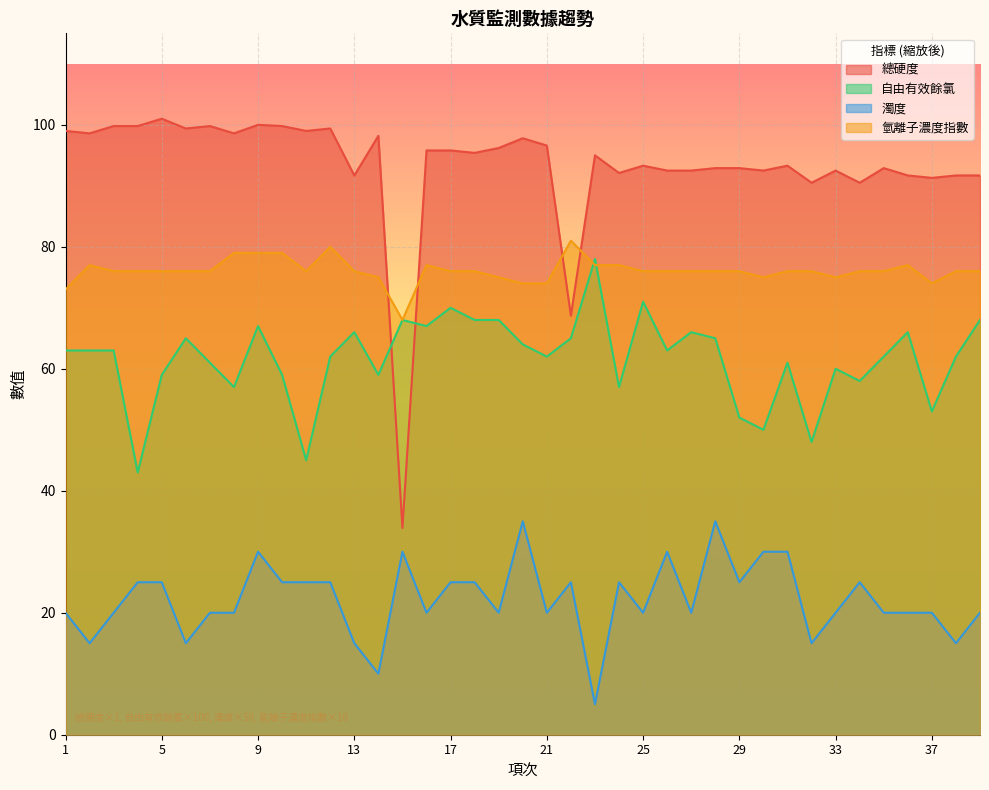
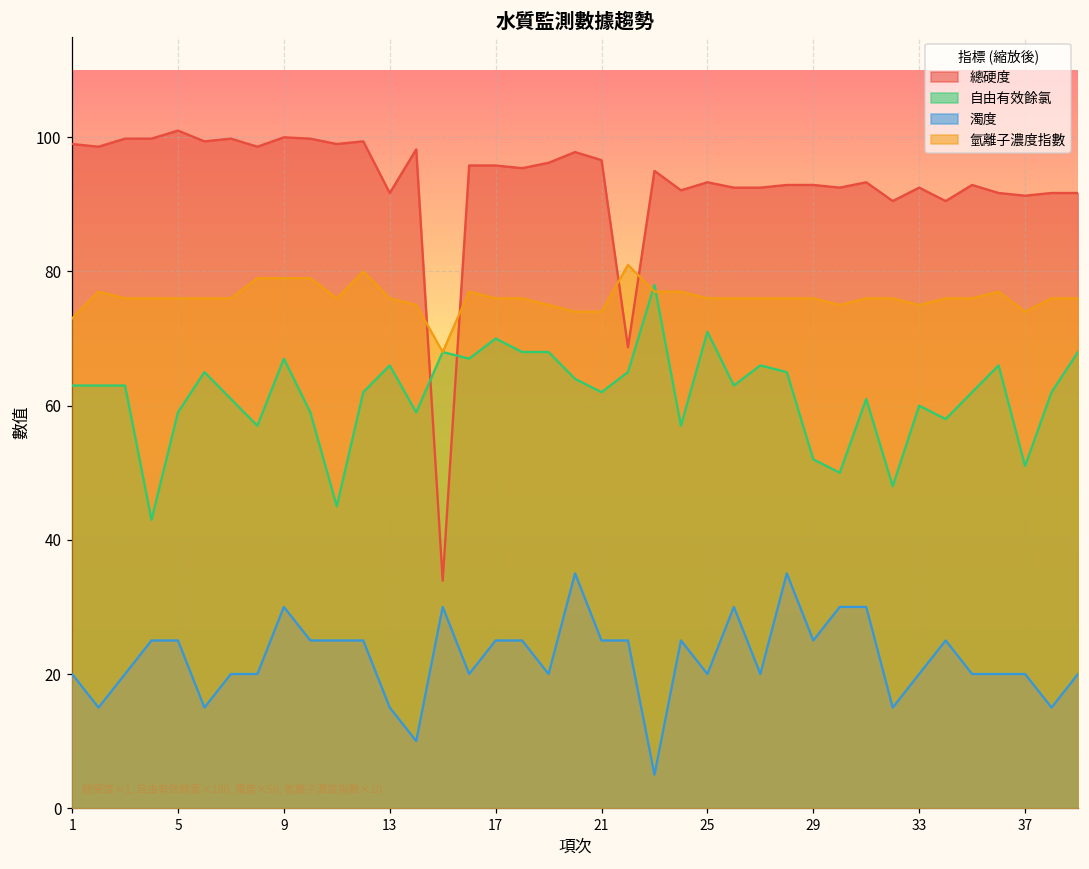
濁度, 21: 20 -> 25
自由有效餘氯, 37: 53 -> 51
